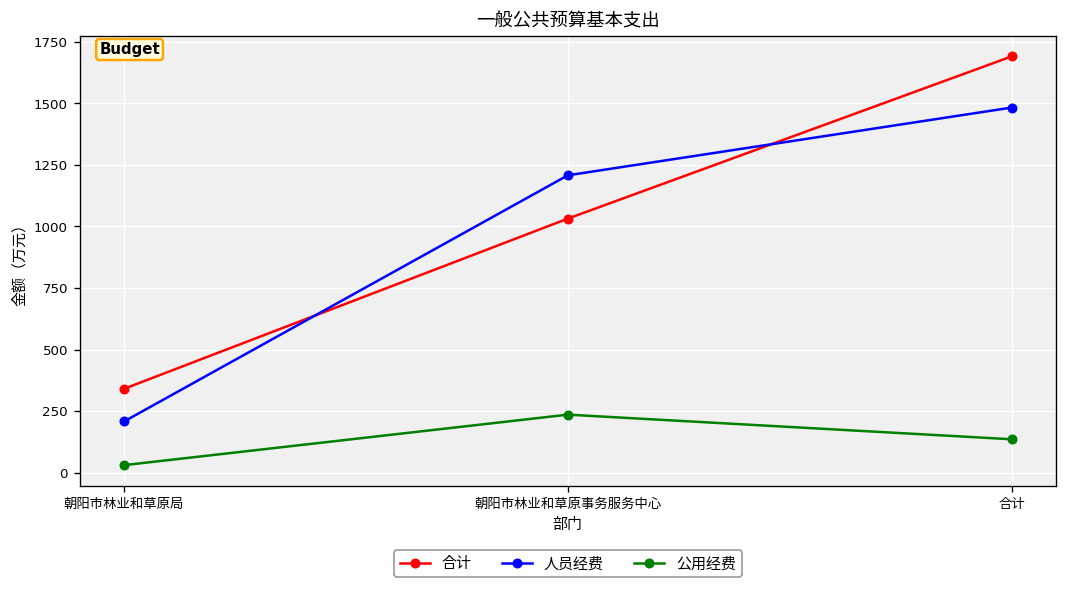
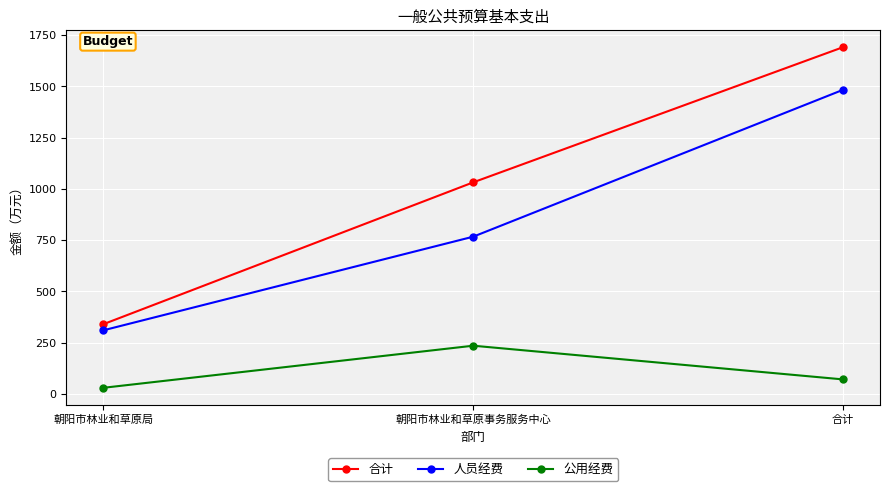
人员经费, 朝阳市林业和草原局: 210 -> 310
人员经费, 朝阳市林业和草原事务服务中心: 1210 -> 770
公用经费, 合计: 140 -> 70
